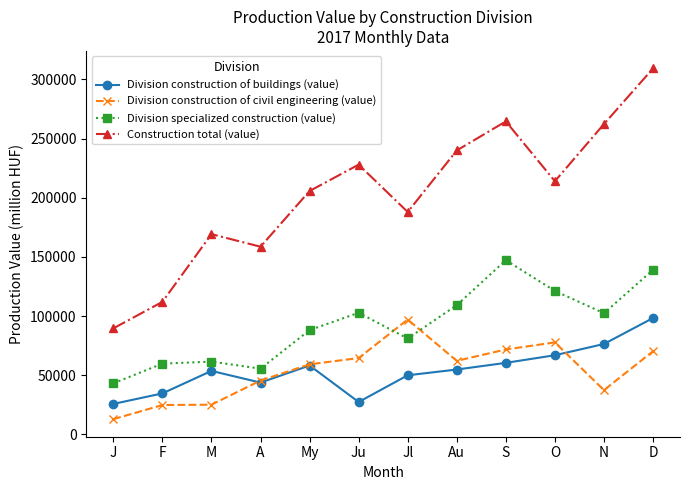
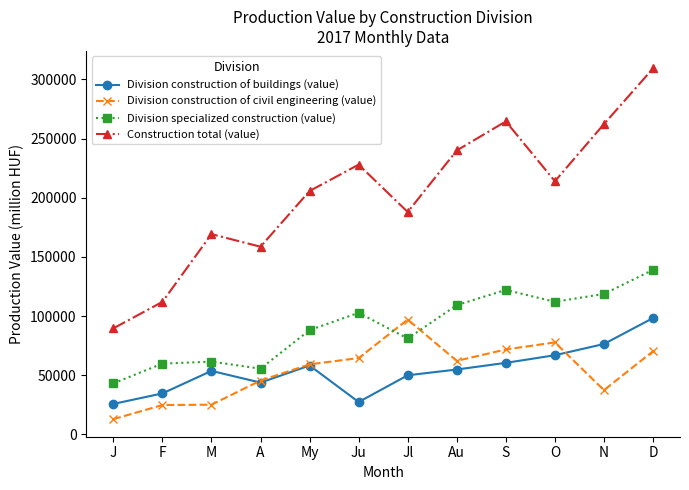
Division specialized construction (value), S: 147000 -> 122000
Division specialized construction (value), O: 121000 -> 112000
Division specialized construction (value), N: 102000 -> 119000
